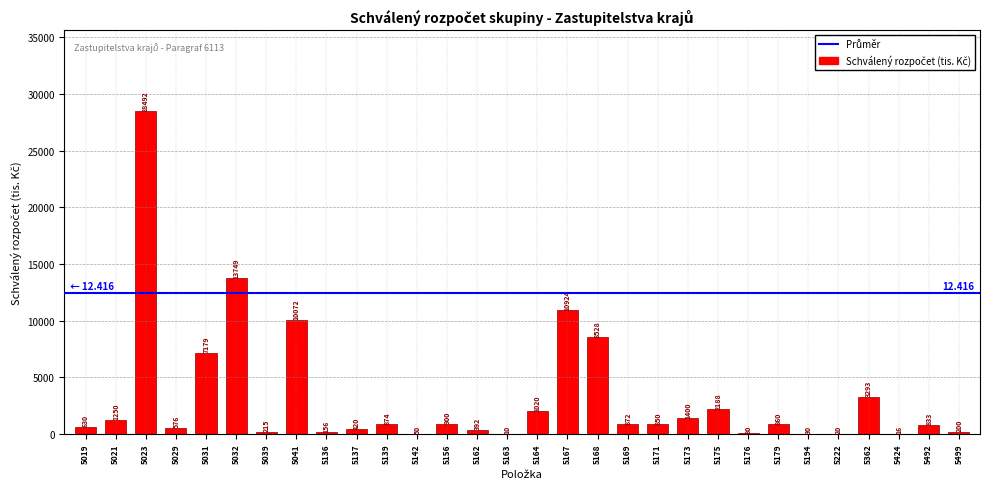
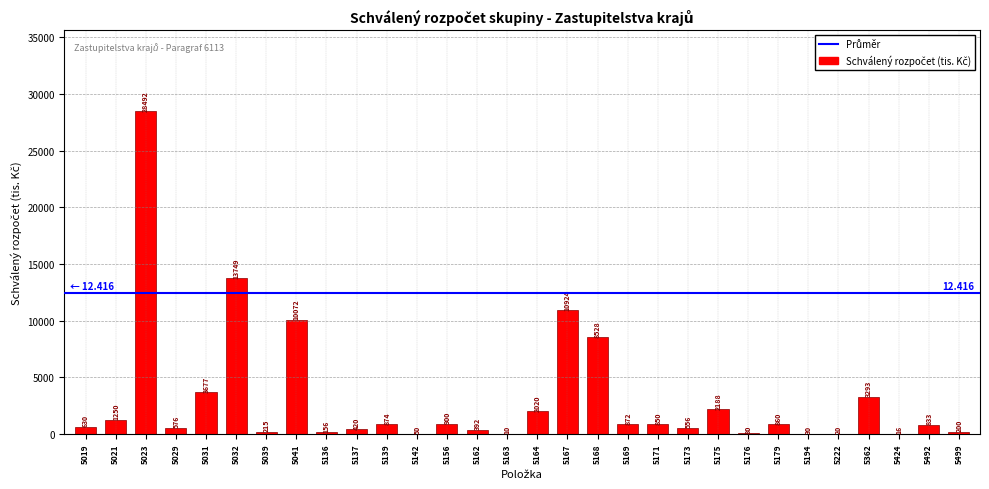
5031: 7179 -> 3677
5173: 1400 -> 556
